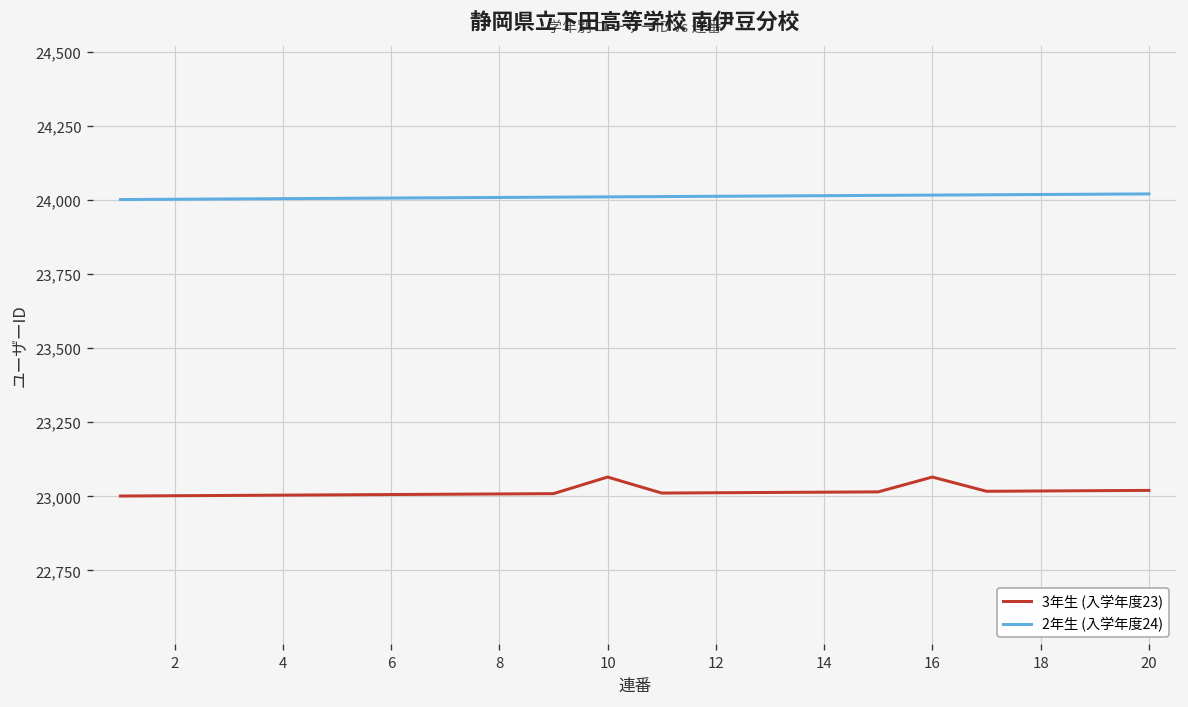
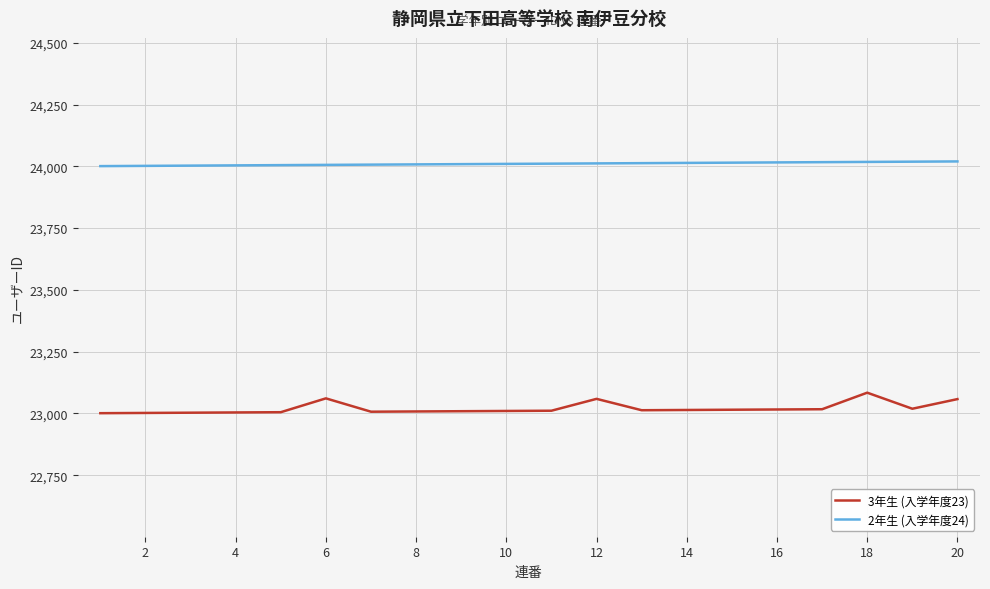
3年生 (入学年度23), 6: 23,010 -> 23,060
3年生 (入学年度23), 10: 23,070 -> 23,010
3年生 (入学年度23), 12: 23,010 -> 23,060
3年生 (入学年度23), 16: 23,070 -> 23,020
3年生 (入学年度23), 18: 23,020 -> 23,080
3年生 (入学年度23), 20: 23,020 -> 23,060
